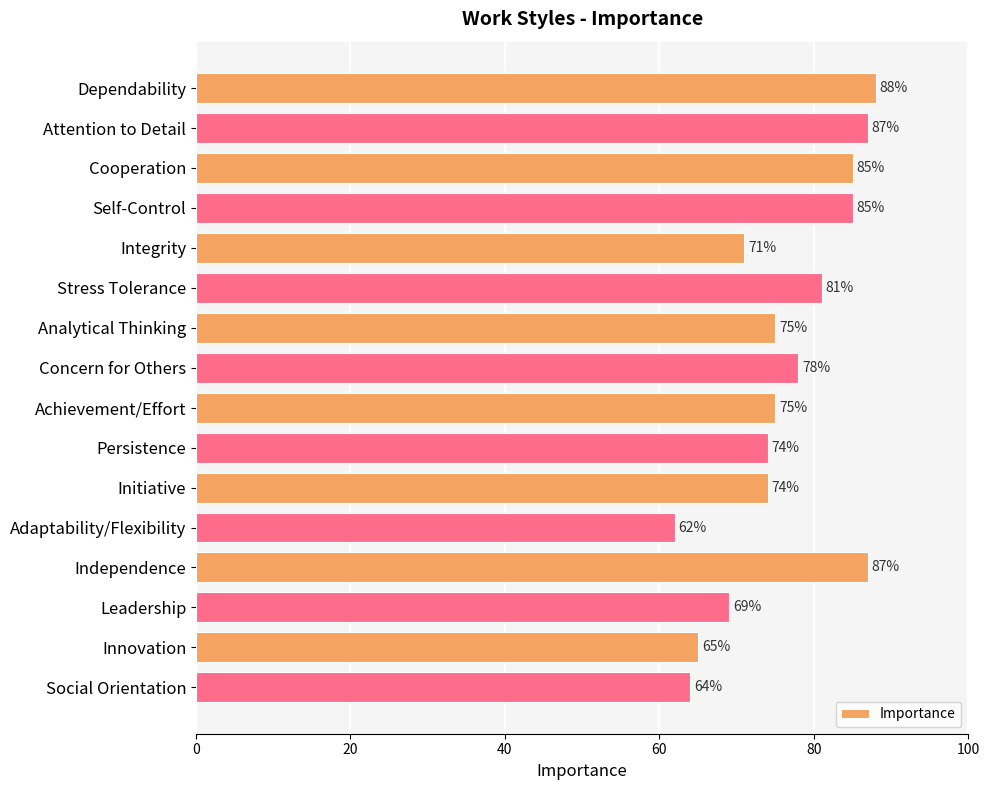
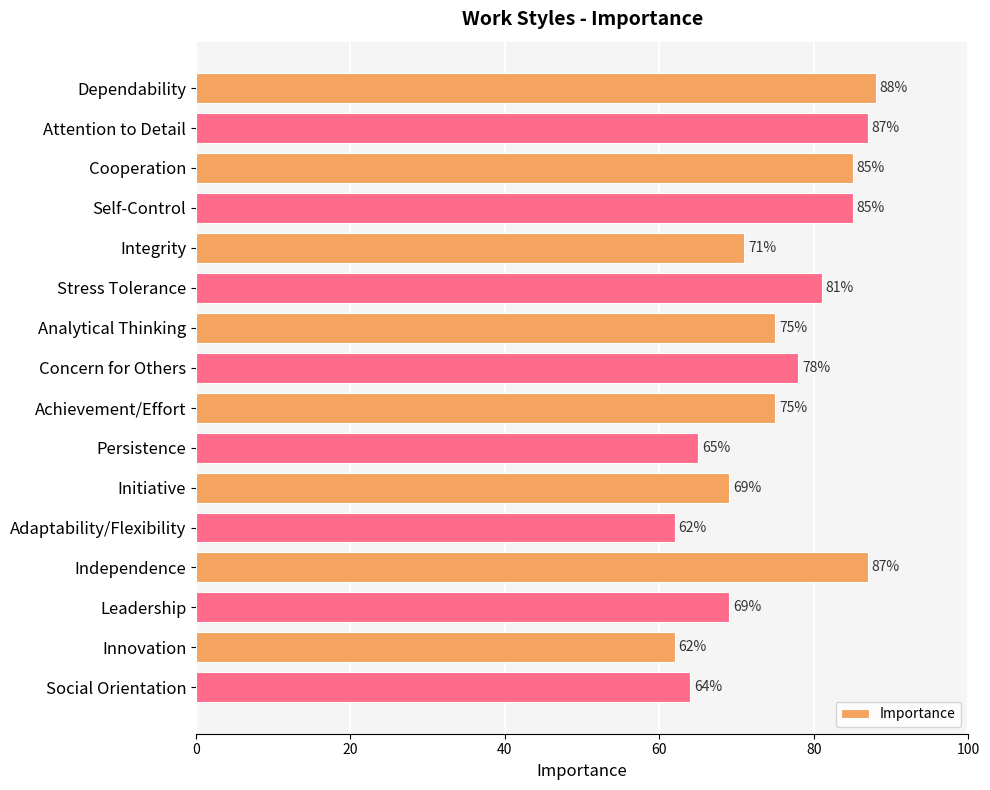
Persistence: 74% -> 65%
Initiative: 74% -> 69%
Innovation: 65% -> 62%
